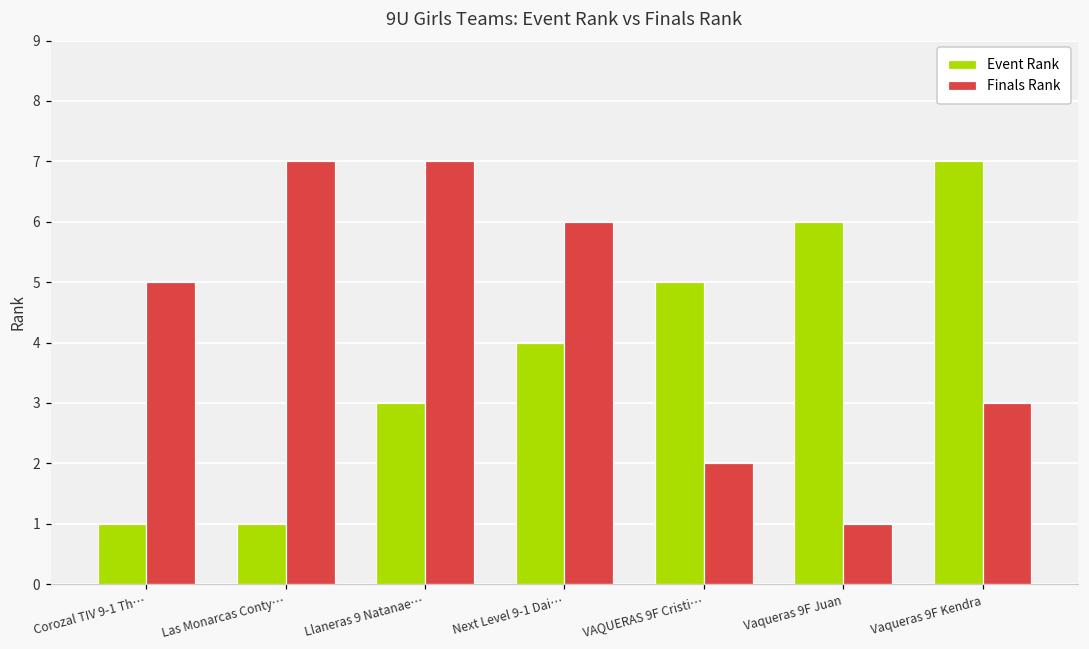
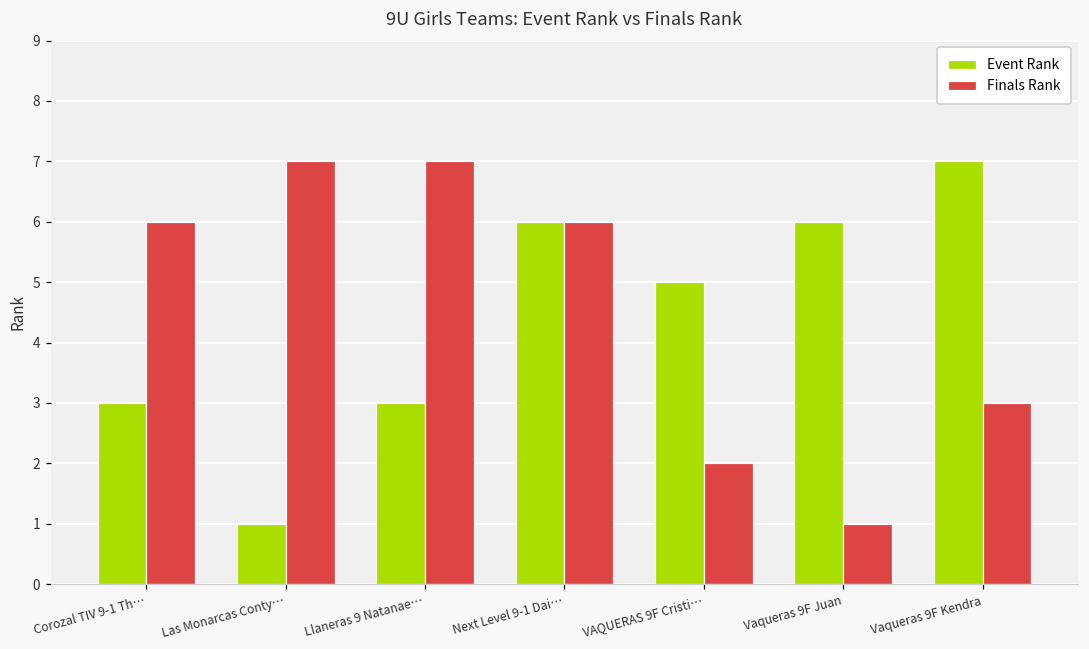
Event Rank, Corozal TIV 9-1 Th…: 1 -> 3
Finals Rank, Corozal TIV 9-1 Th…: 5 -> 6
Event Rank, Next Level 9-1 Dai…: 4 -> 6
